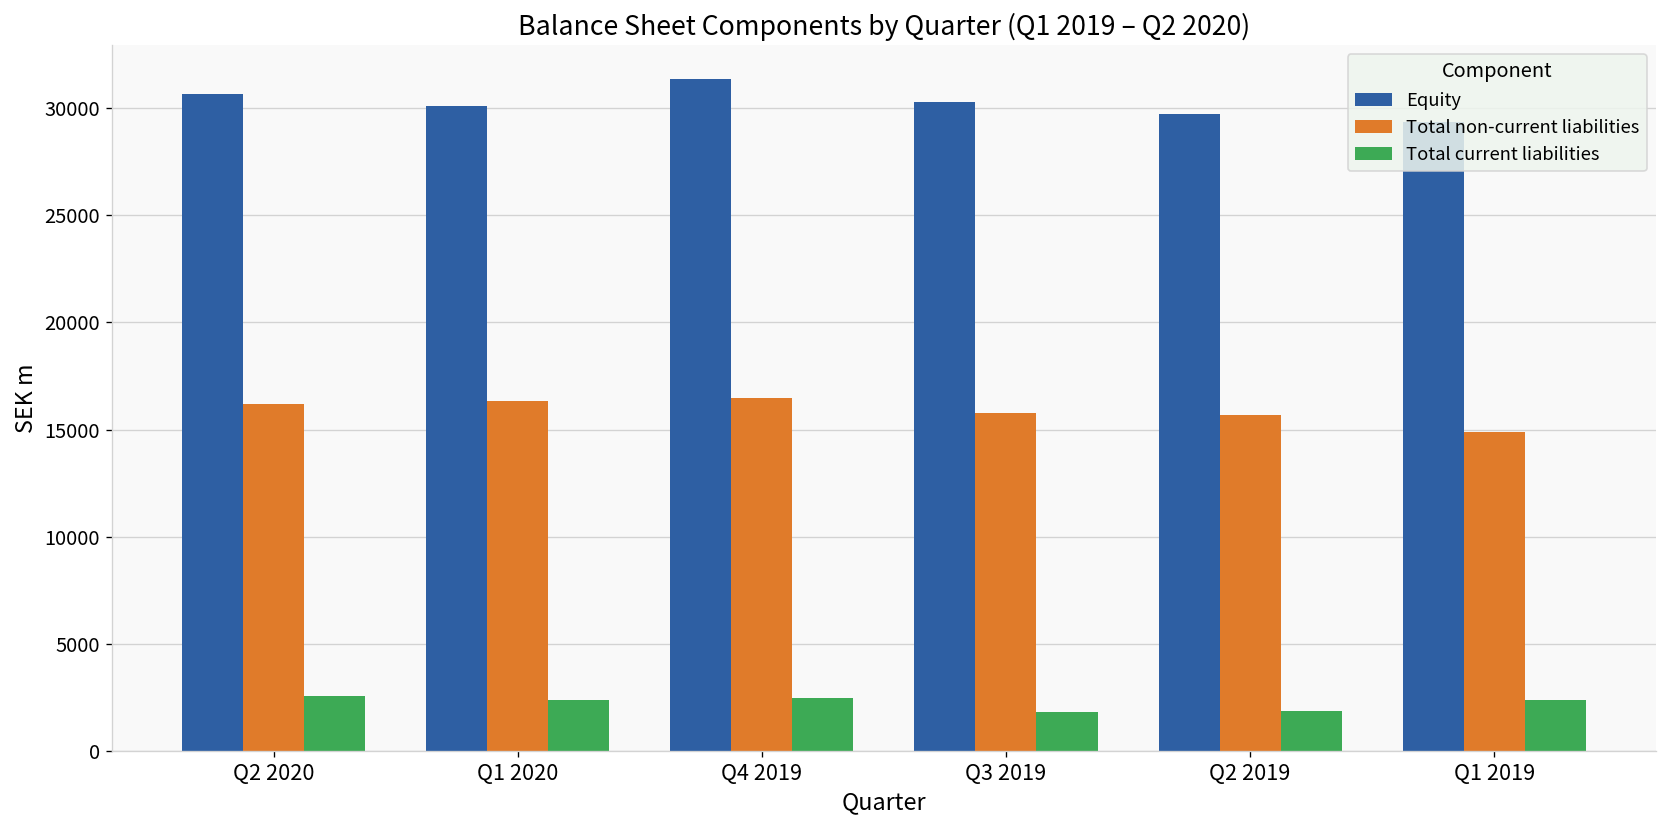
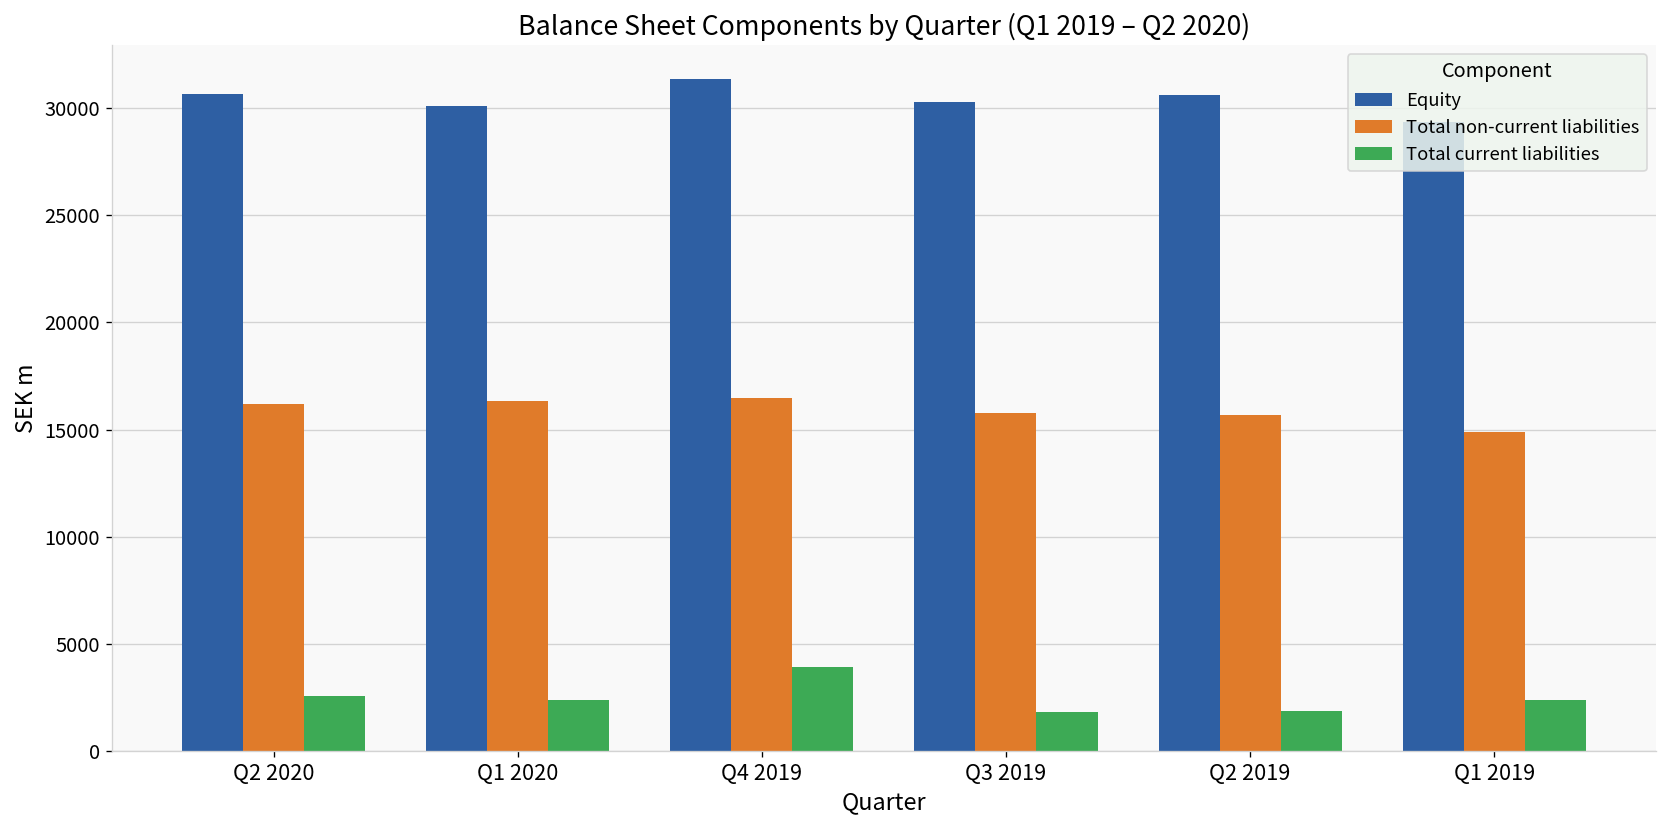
Total current liabilities, Q4 2019: 2500 -> 3900
Equity, Q2 2019: 29700 -> 30600
